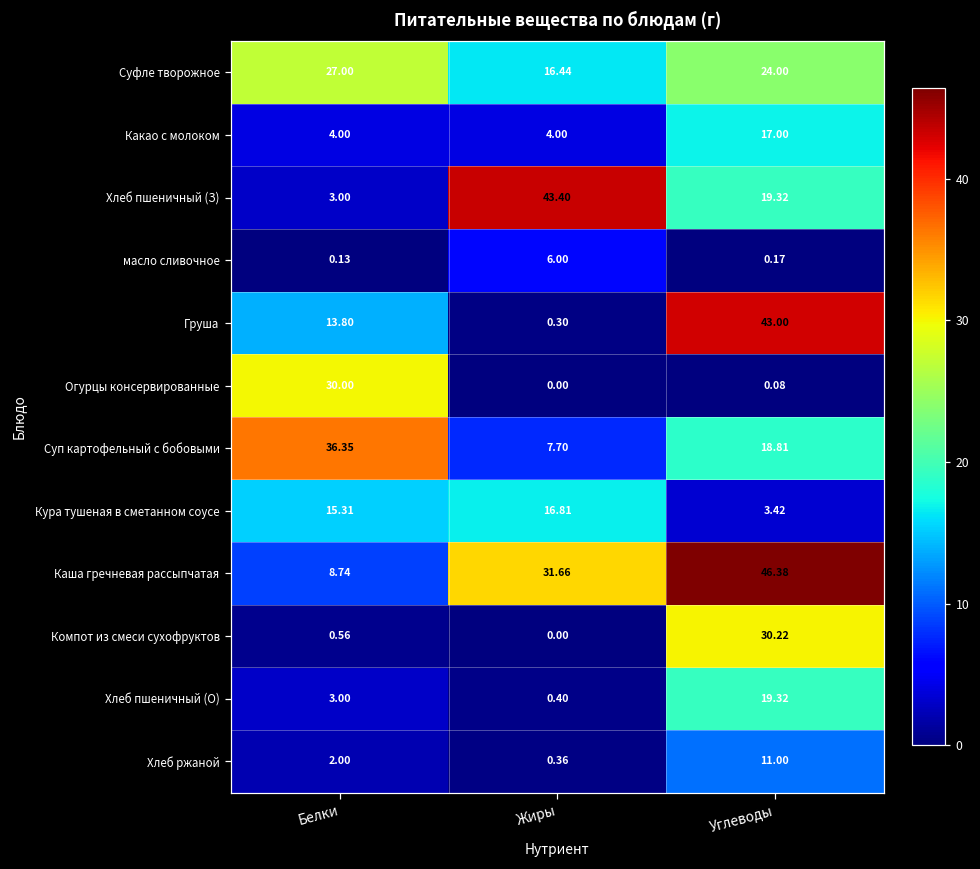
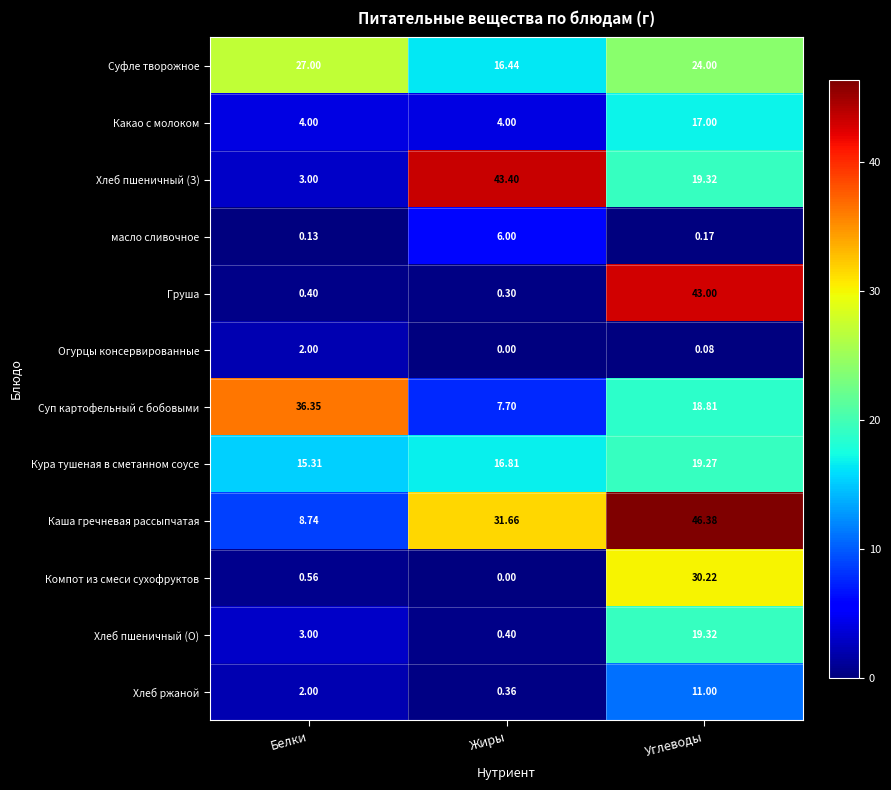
Груша, Белки: 13.80 -> 0.40
Огурцы консервированные, Белки: 30.00 -> 2.00
Кура тушеная в сметанном соусе, Углеводы: 3.42 -> 19.27
